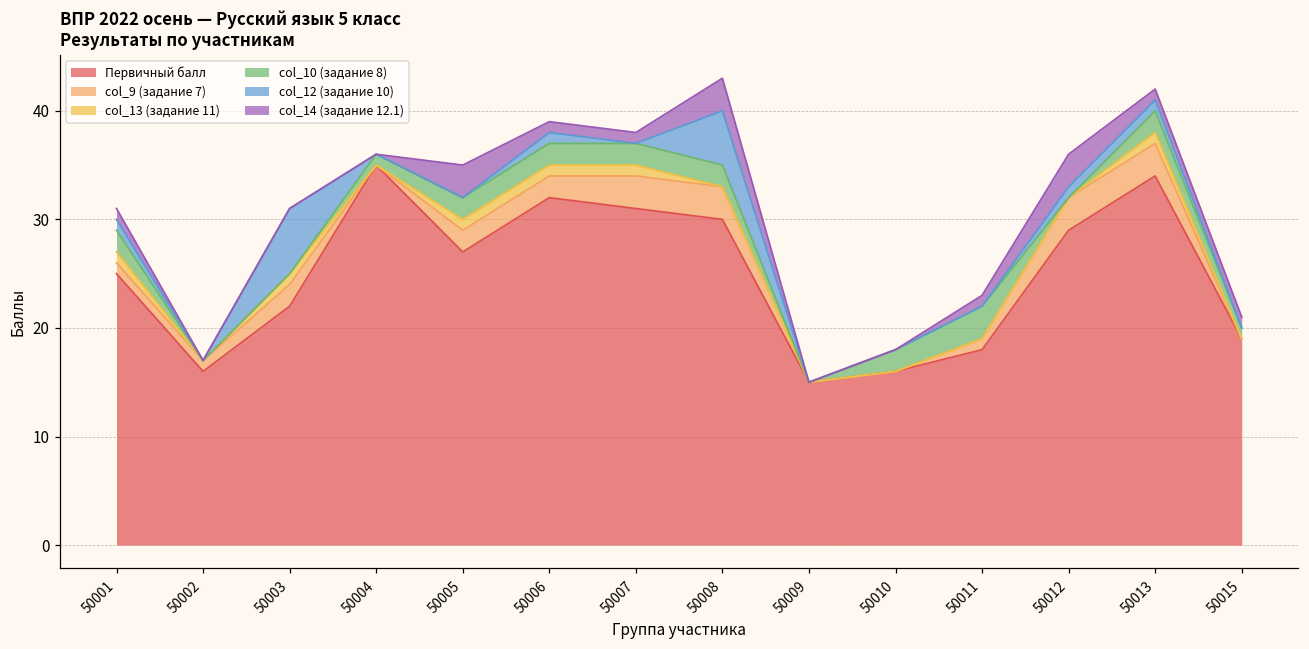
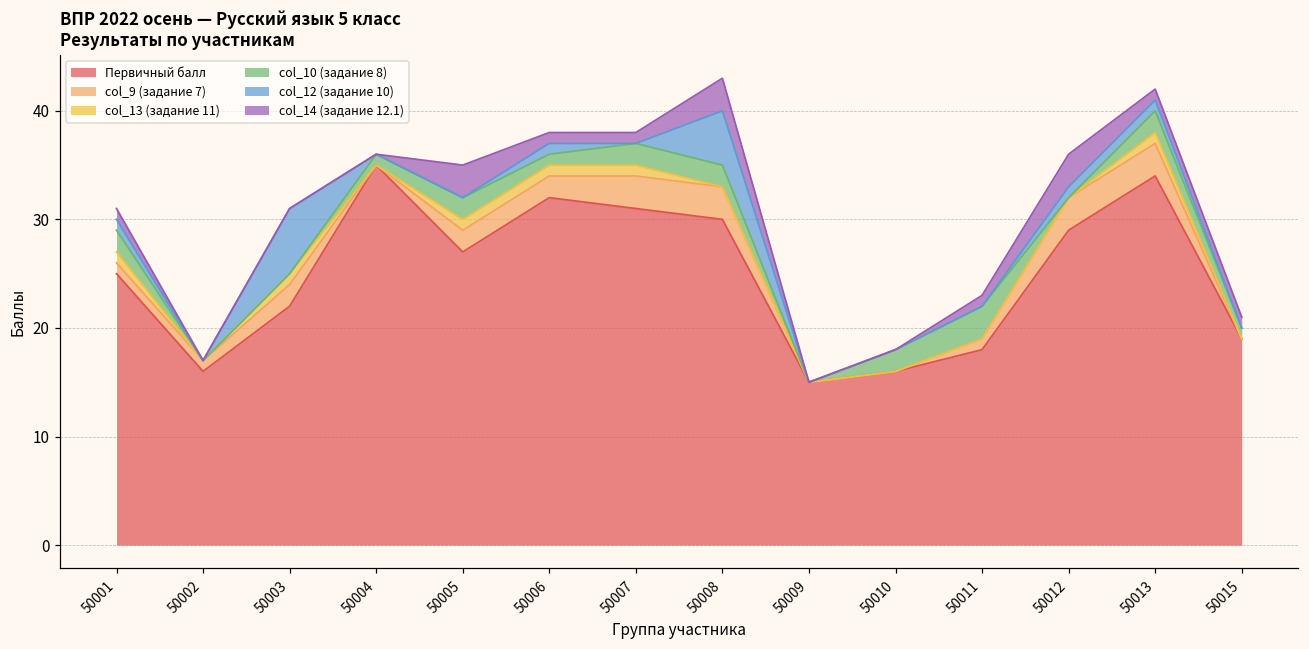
col_10 (задание 8), 50006: 2 -> 1
